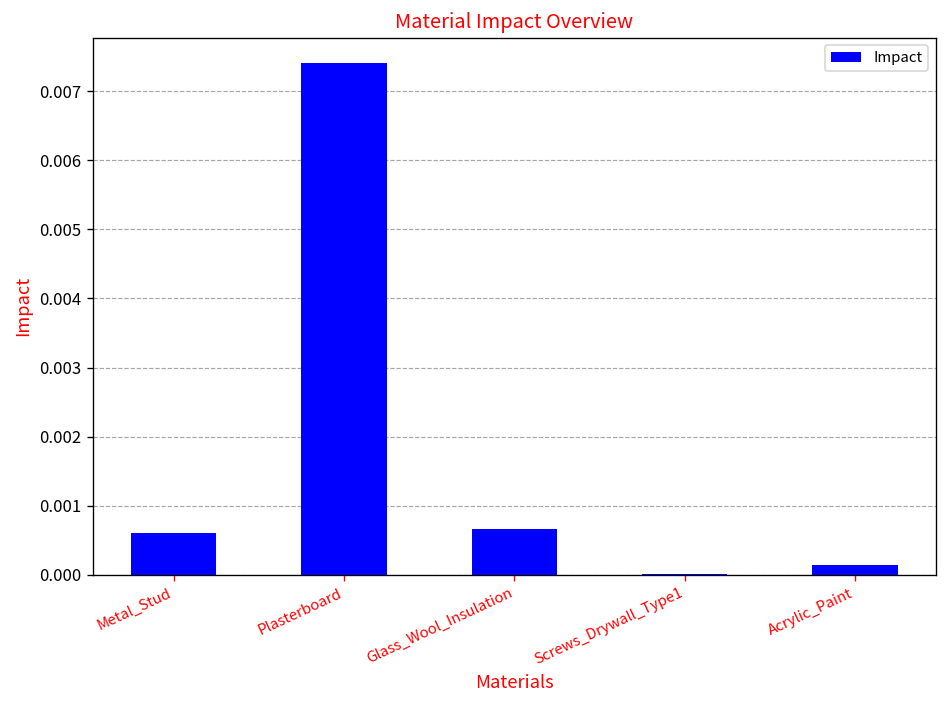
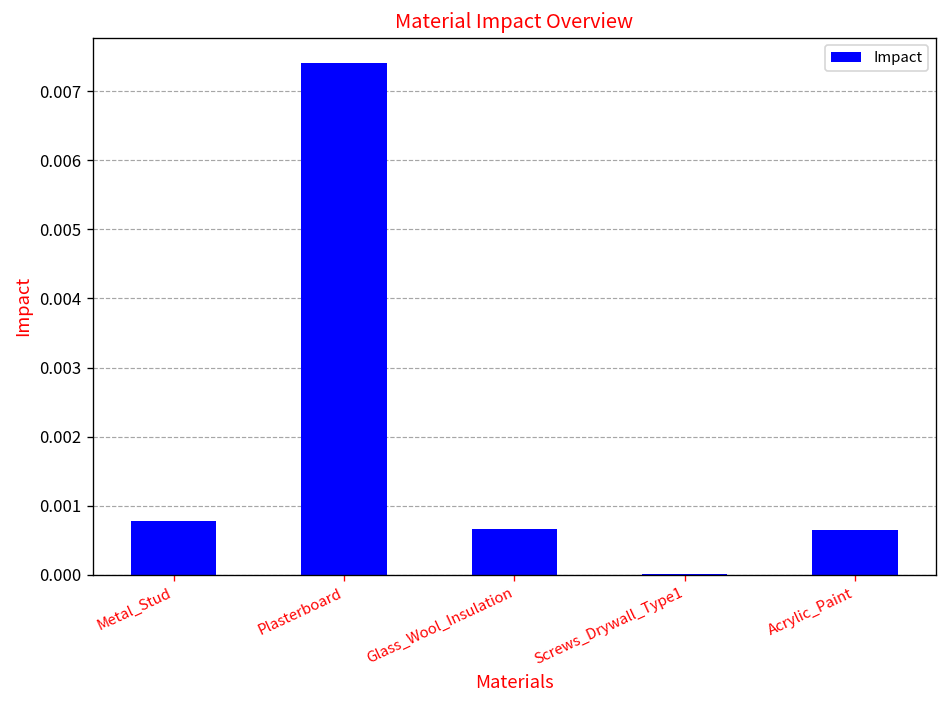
Metal_Stud: 0.0006 -> 0.0008
Acrylic_Paint: 0.0001 -> 0.0006
